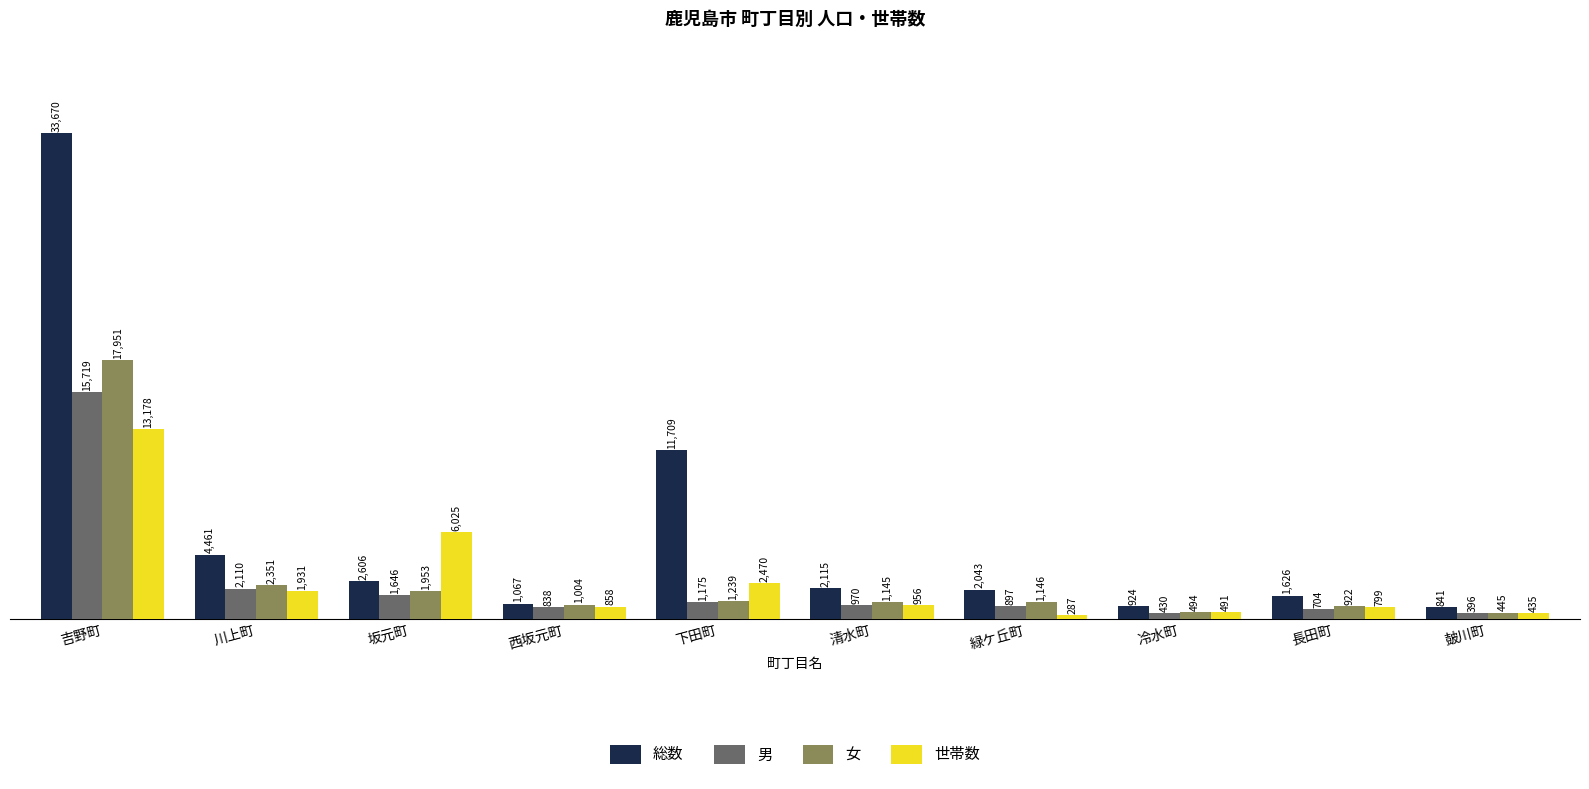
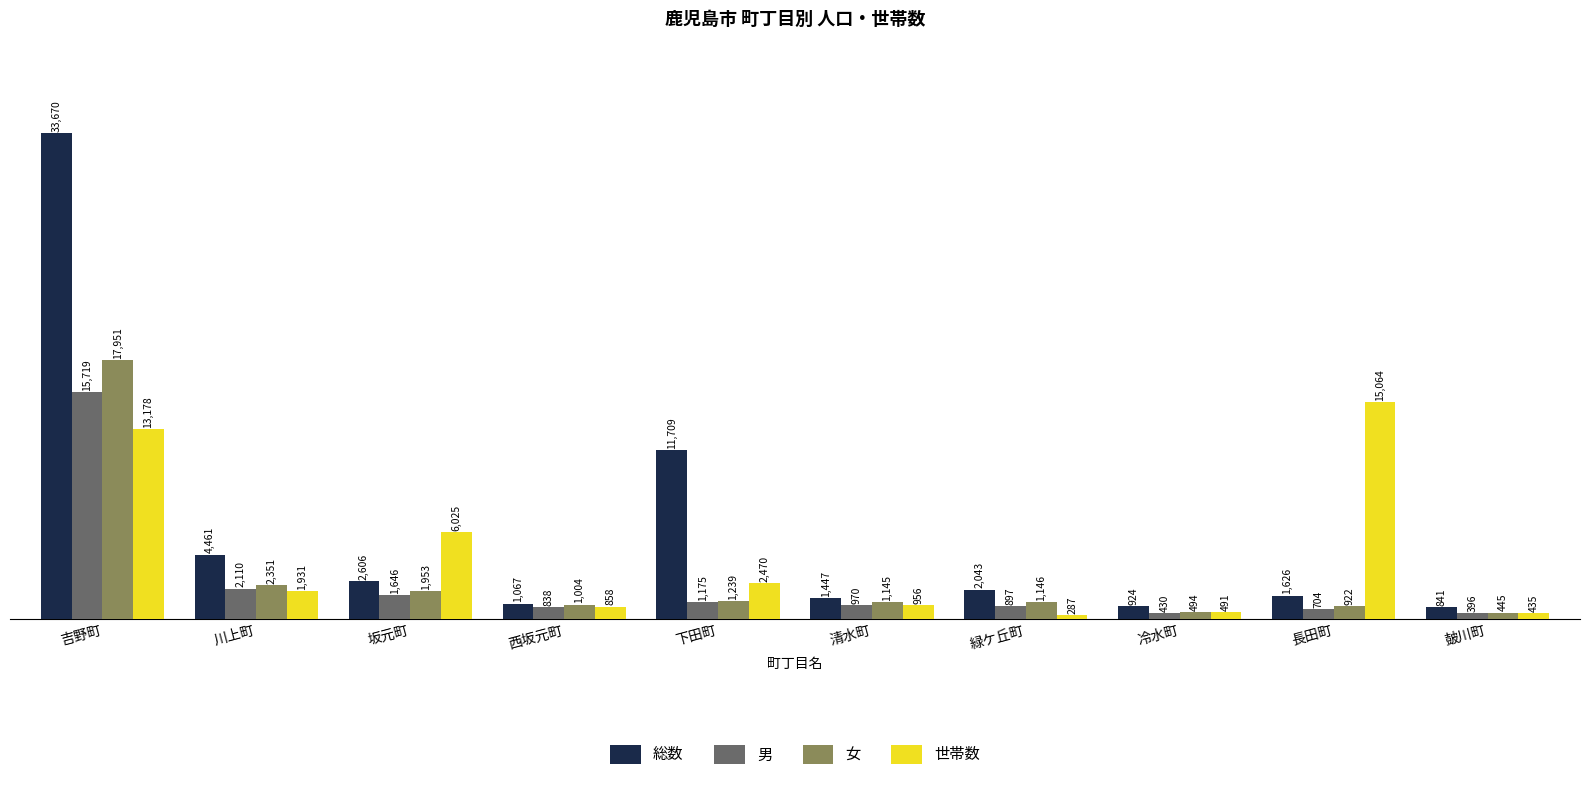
総数, 清水町: 2,115 -> 1,447
世帯数, 長田町: 799 -> 15,064
